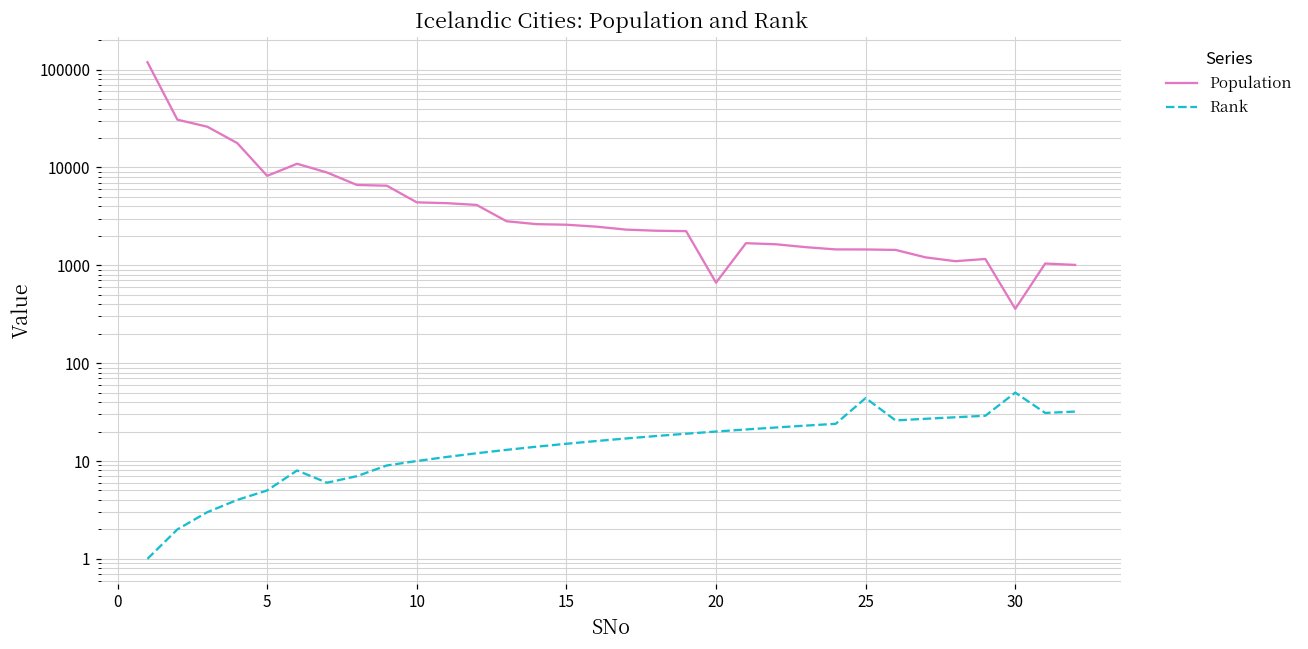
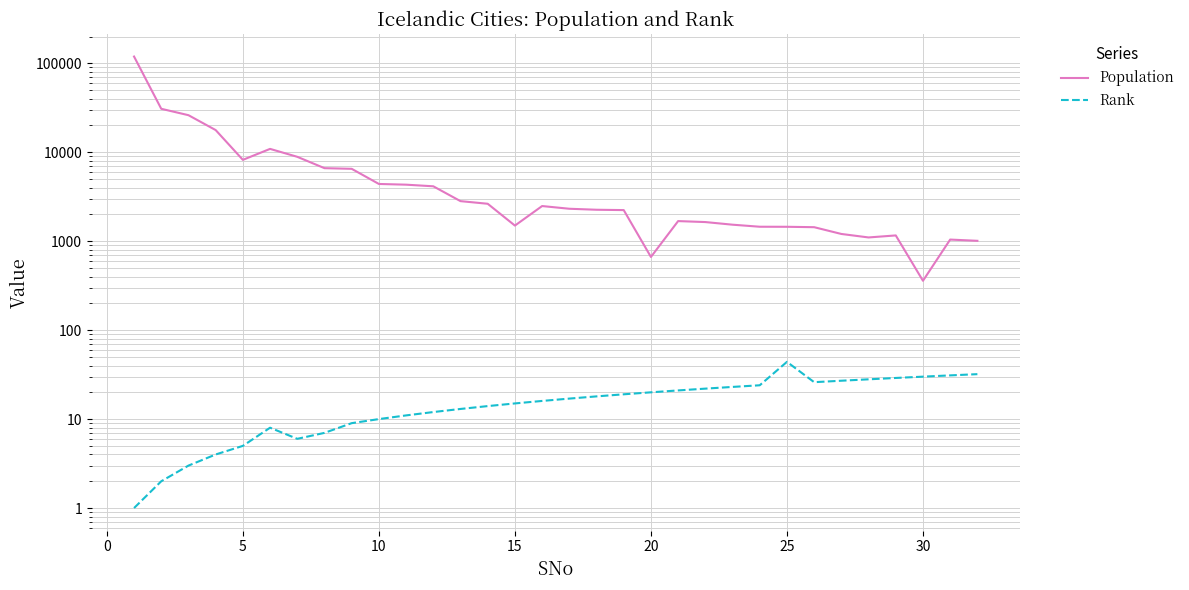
Population, 15: 2600 -> 1500
Rank, 30: 50 -> 30
